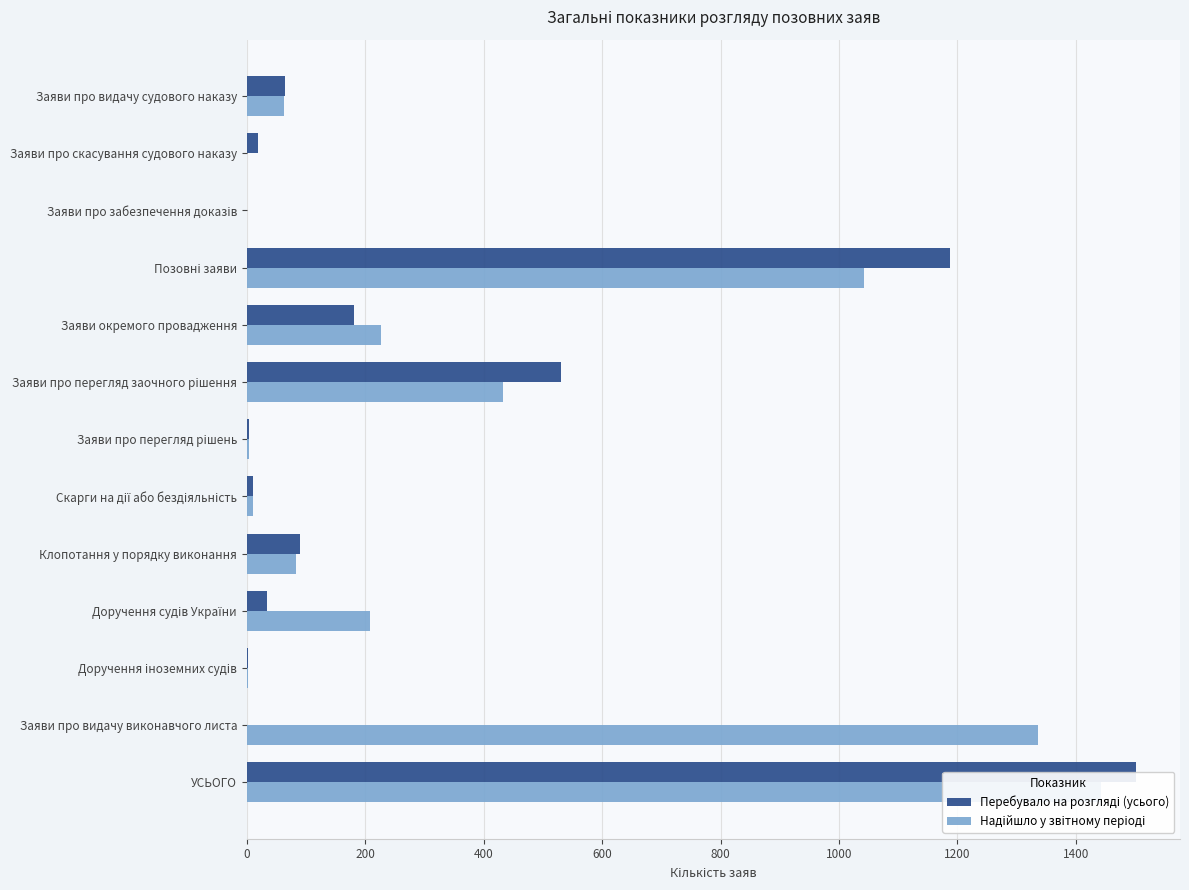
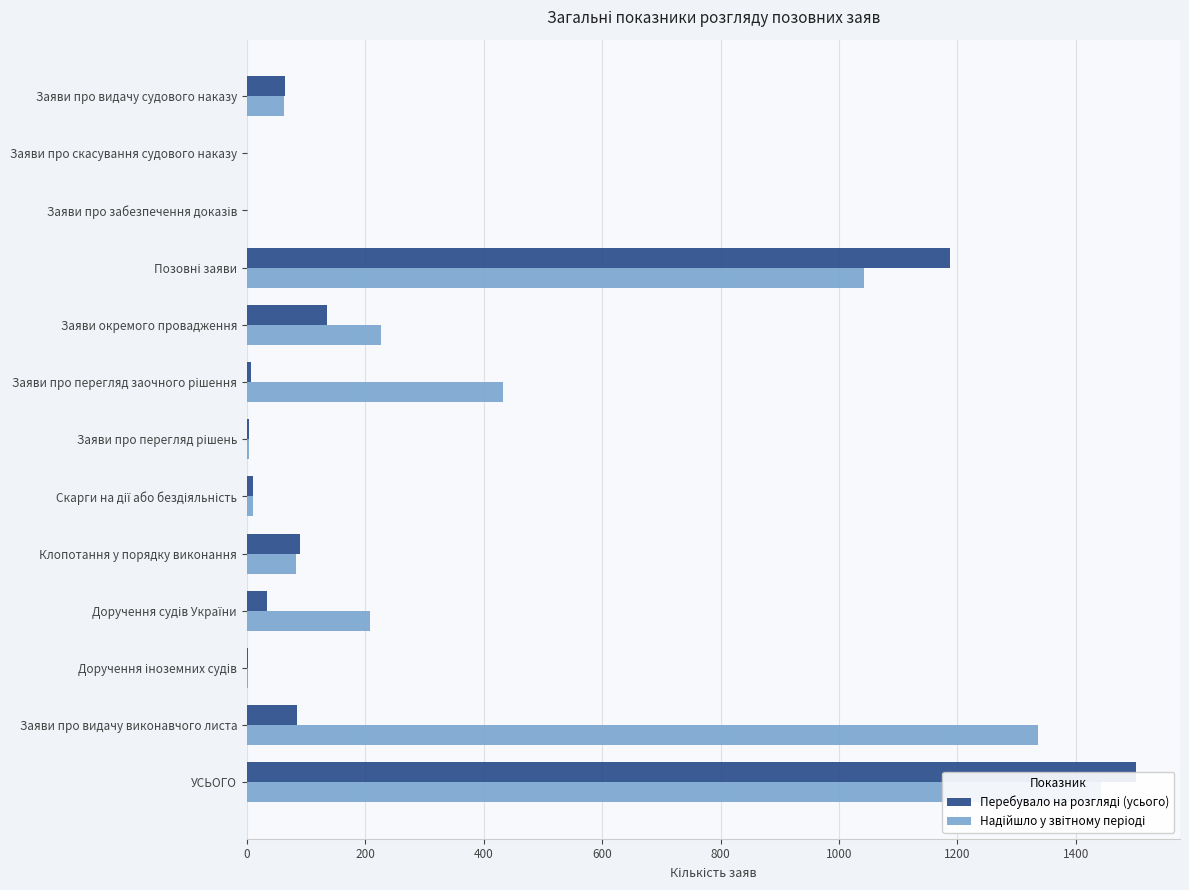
Перебувало на розгляді (усього), Заяви про скасування судового наказу: 20 -> 0
Перебувало на розгляді (усього), Заяви окремого провадження: 180 -> 140
Перебувало на розгляді (усього), Заяви про перегляд заочного рішення: 530 -> 10
Перебувало на розгляді (усього), Заяви про видачу виконавчого листа: 0 -> 90
